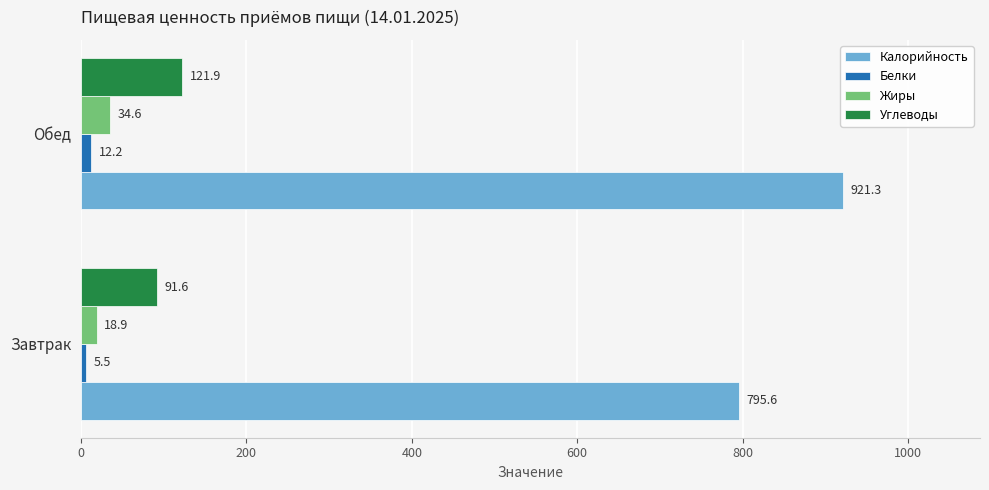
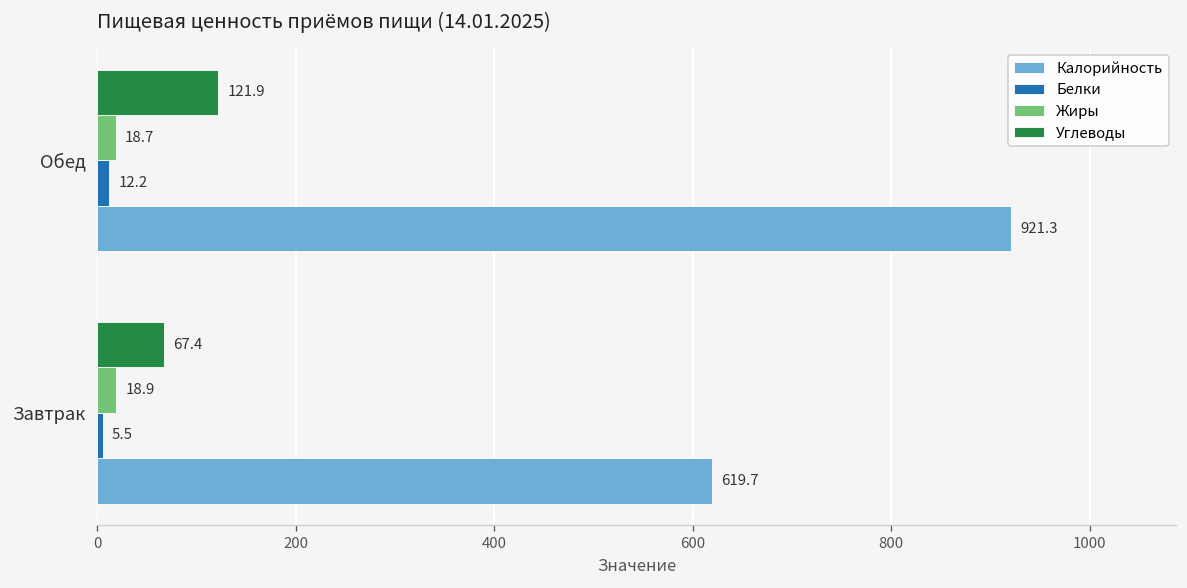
Жиры, Обед: 34.6 -> 18.7
Углеводы, Завтрак: 91.6 -> 67.4
Калорийность, Завтрак: 795.6 -> 619.7
